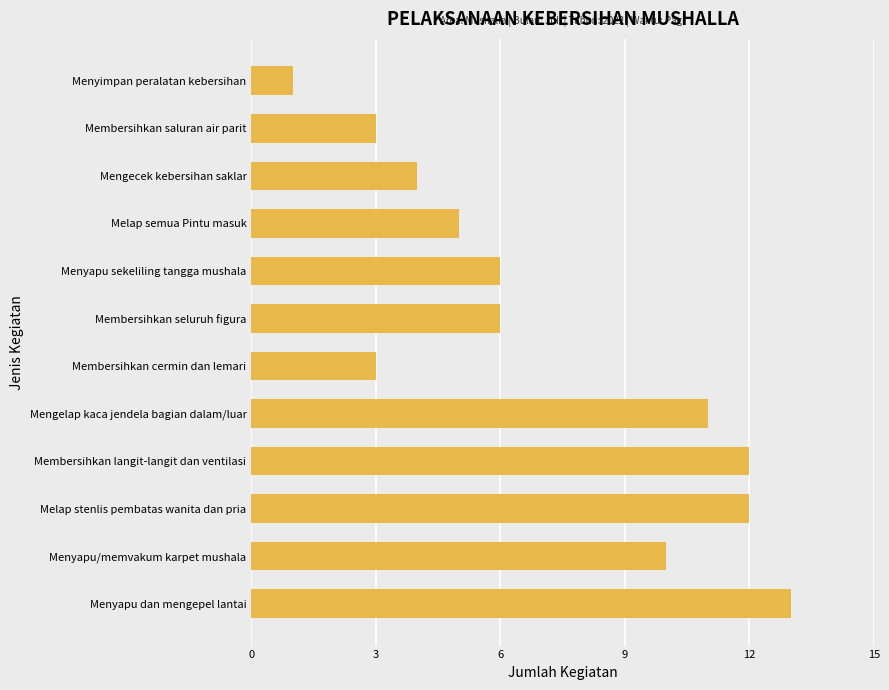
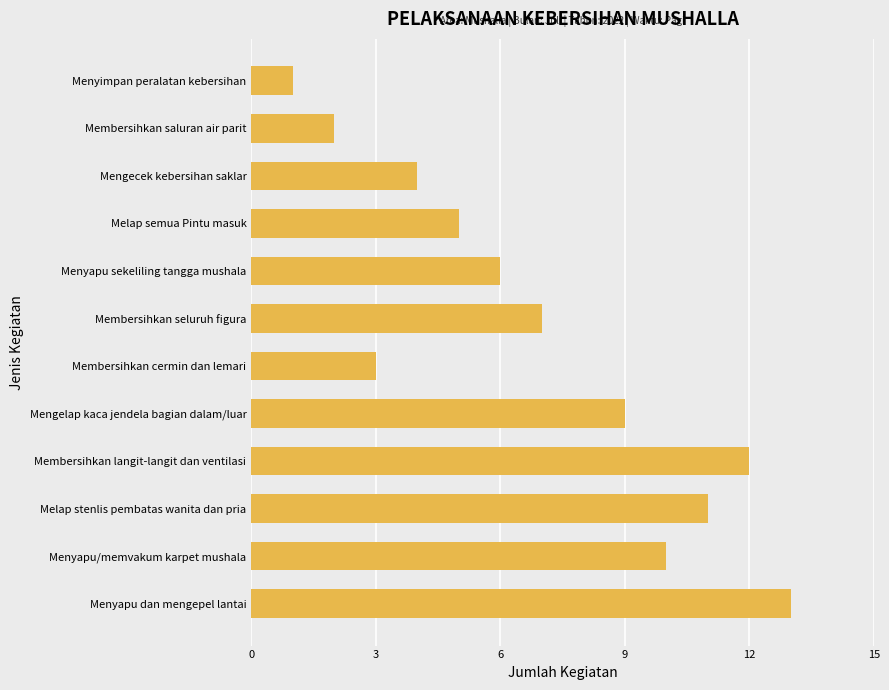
Membersihkan saluran air parit: 3 -> 2
Membersihkan seluruh figura: 6 -> 7
Mengelap kaca jendela bagian dalam/luar: 11 -> 9
Melap stenlis pembatas wanita dan pria: 12 -> 11
